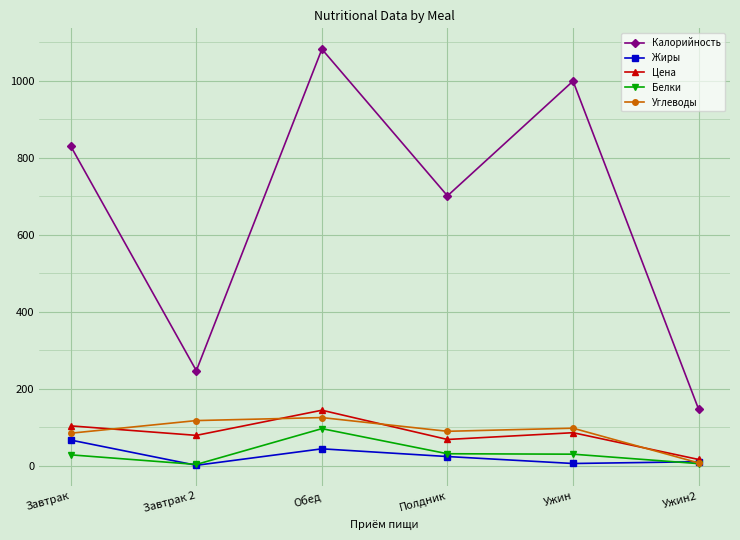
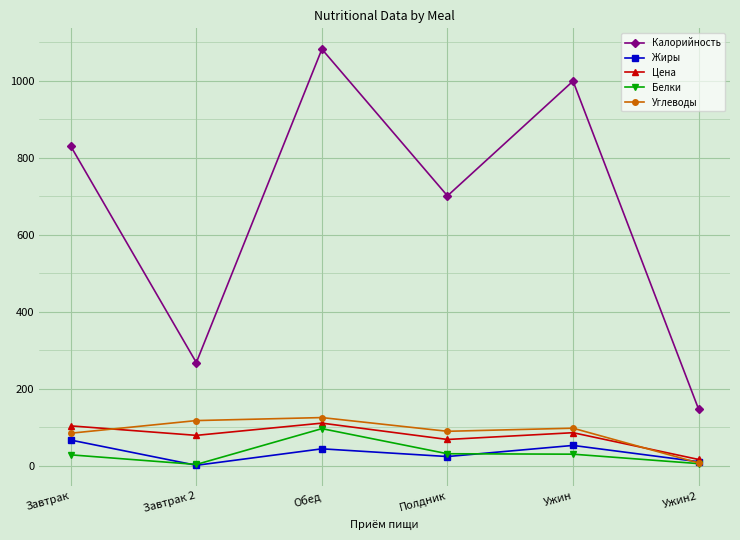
Калорийность, Завтрак 2: 250 -> 270
Цена, Обед: 140 -> 110
Жиры, Ужин: 10 -> 50
